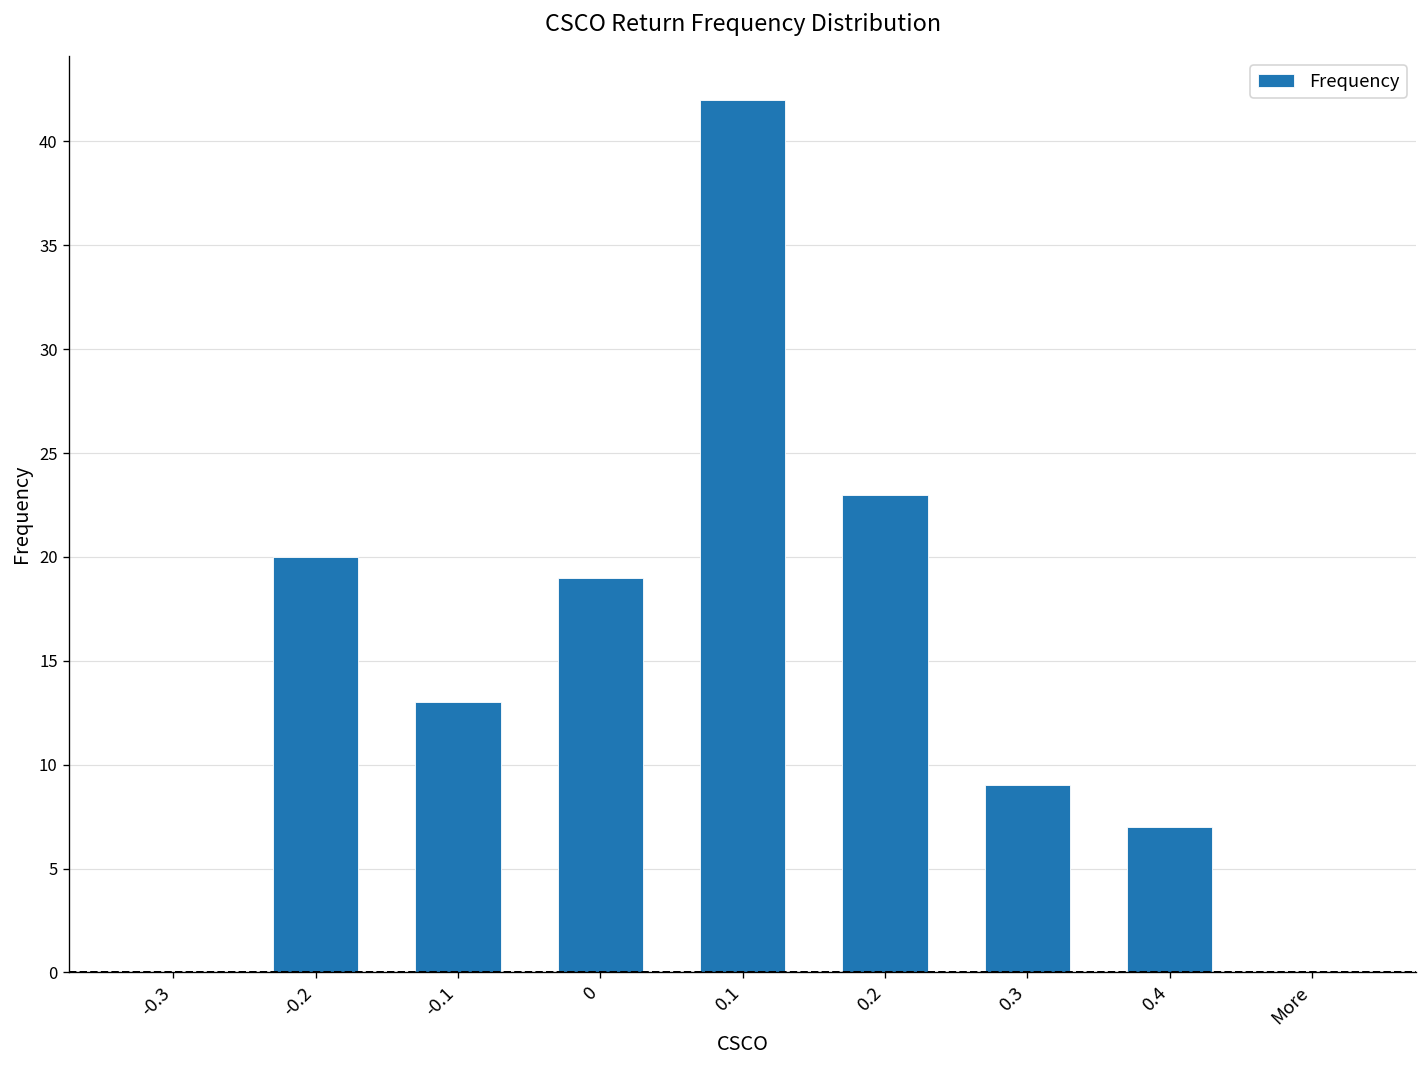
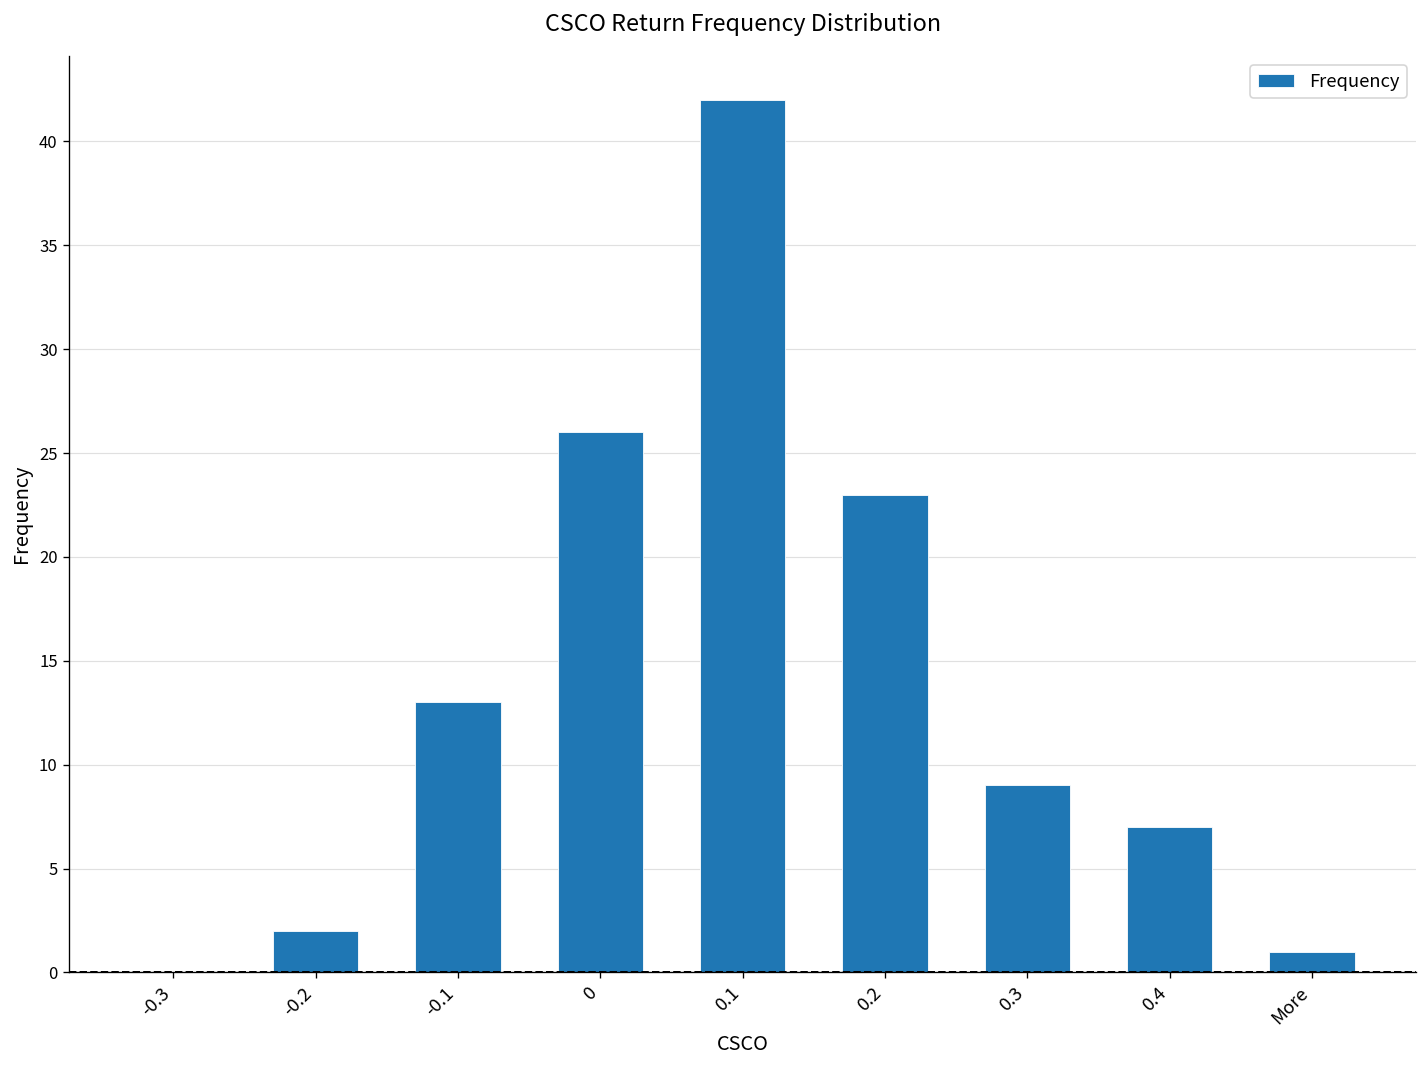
-0.2: 20 -> 2
0: 19 -> 26
More: 0 -> 1
